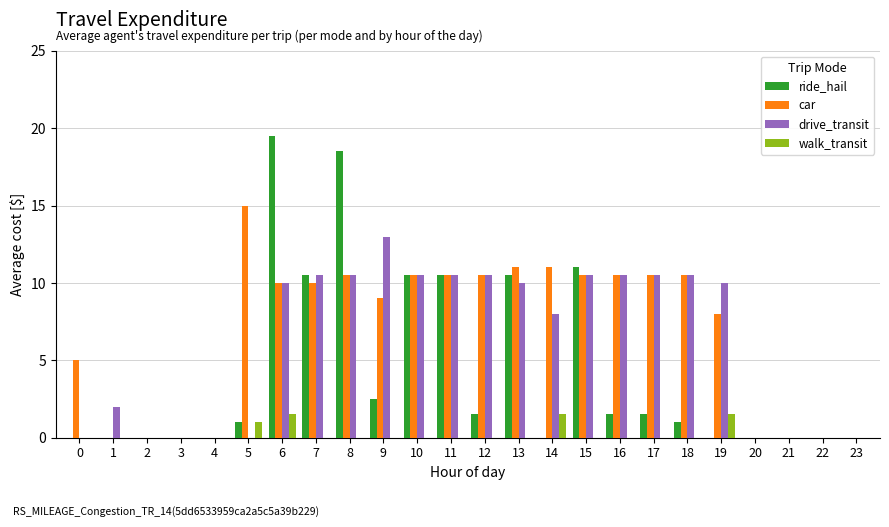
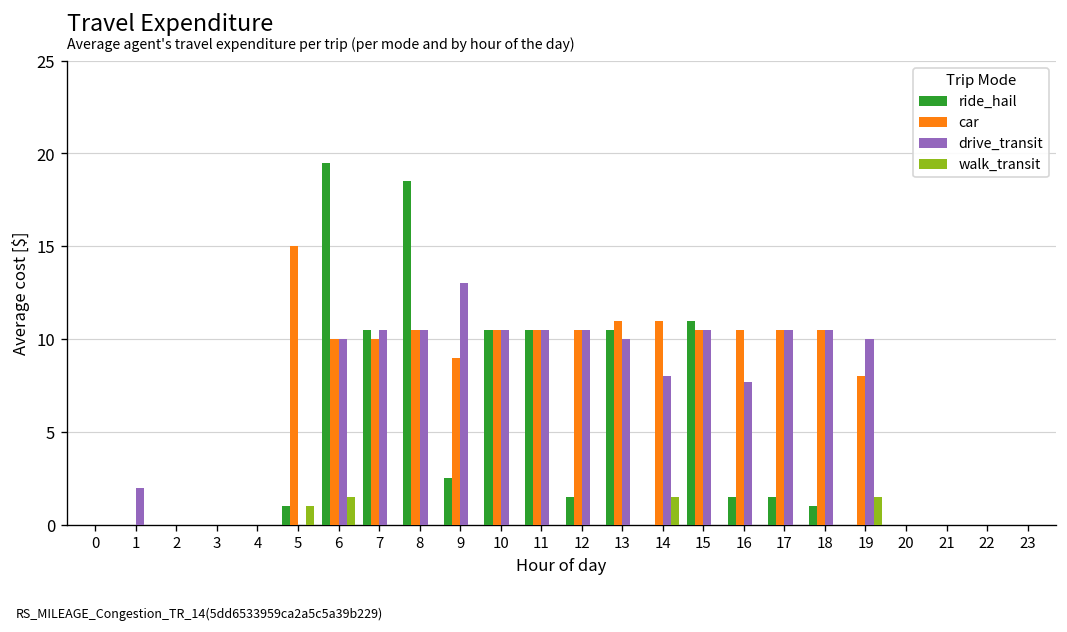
car, 0: 5 -> 0
drive_transit, 16: 10.5 -> 7.7
